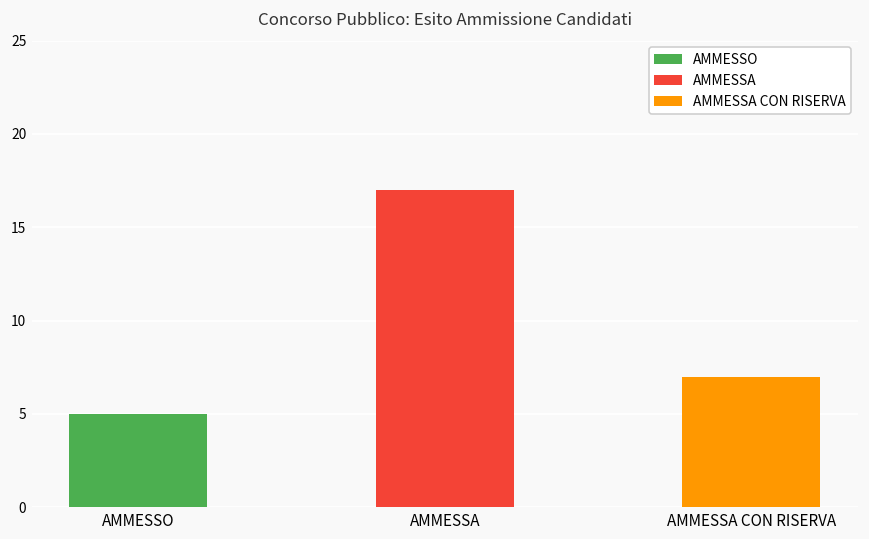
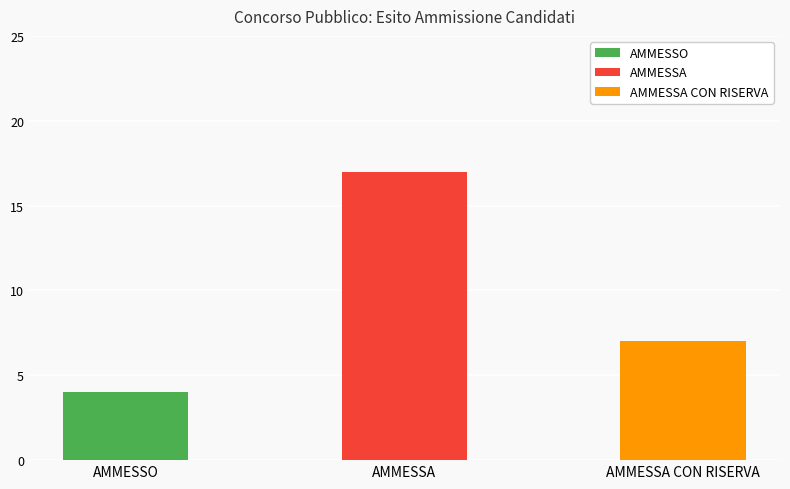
AMMESSO: 5 -> 4
